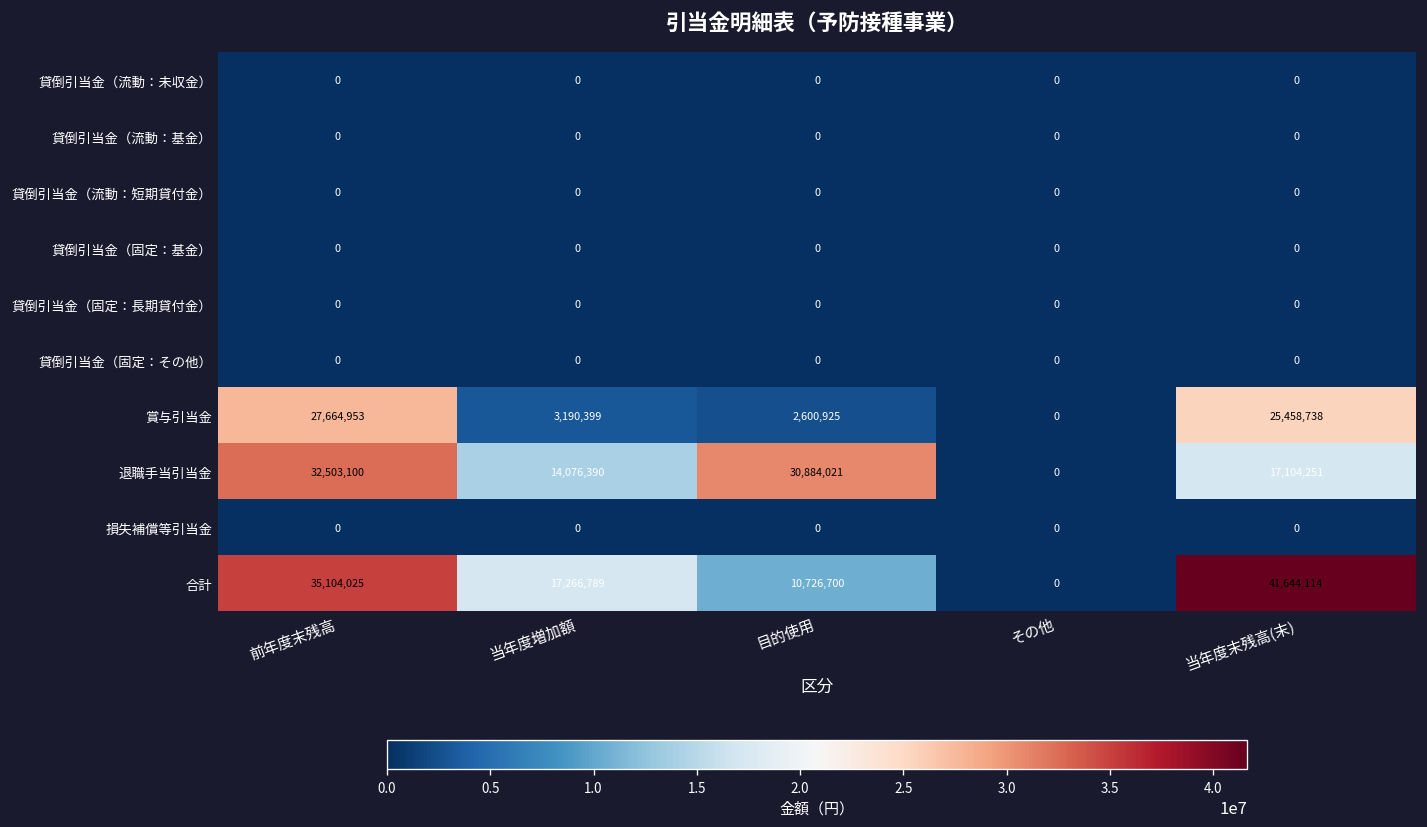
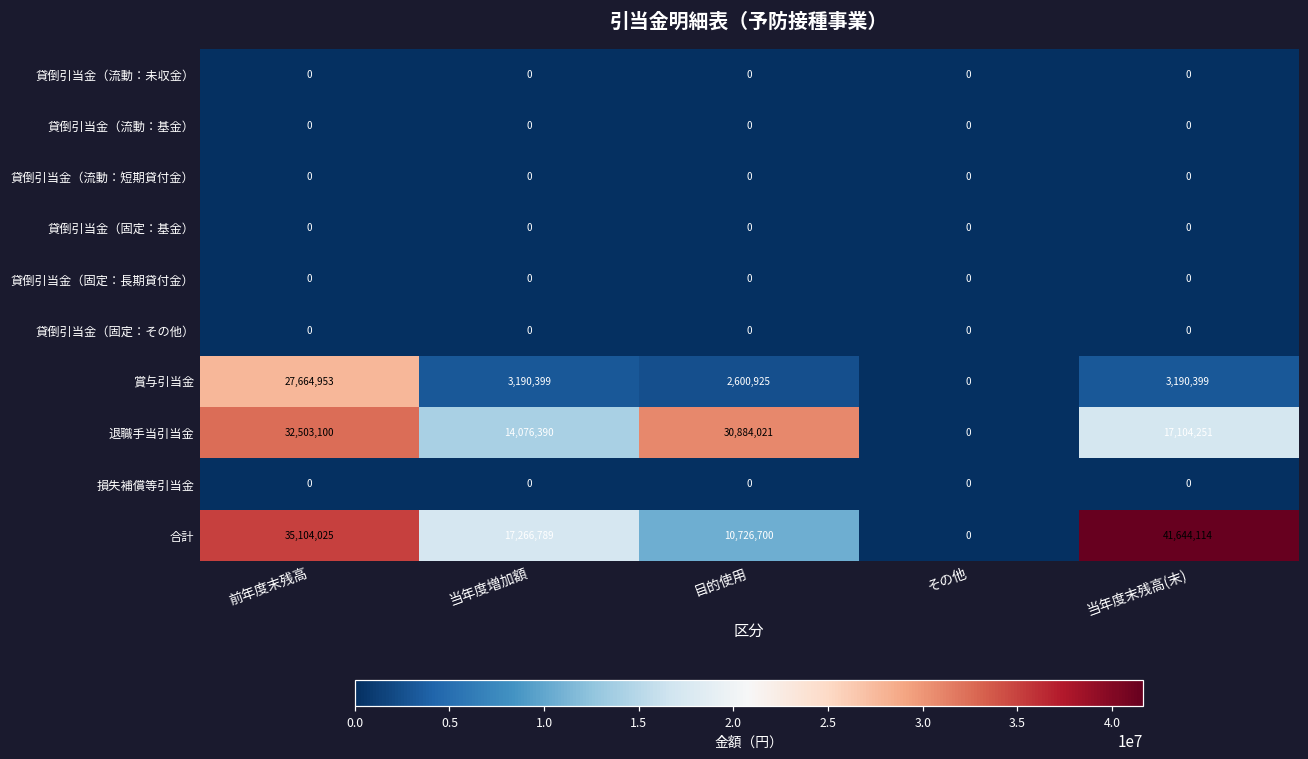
賞与引当金, 当年度末残高(末): 25,458,738 -> 3,190,399
